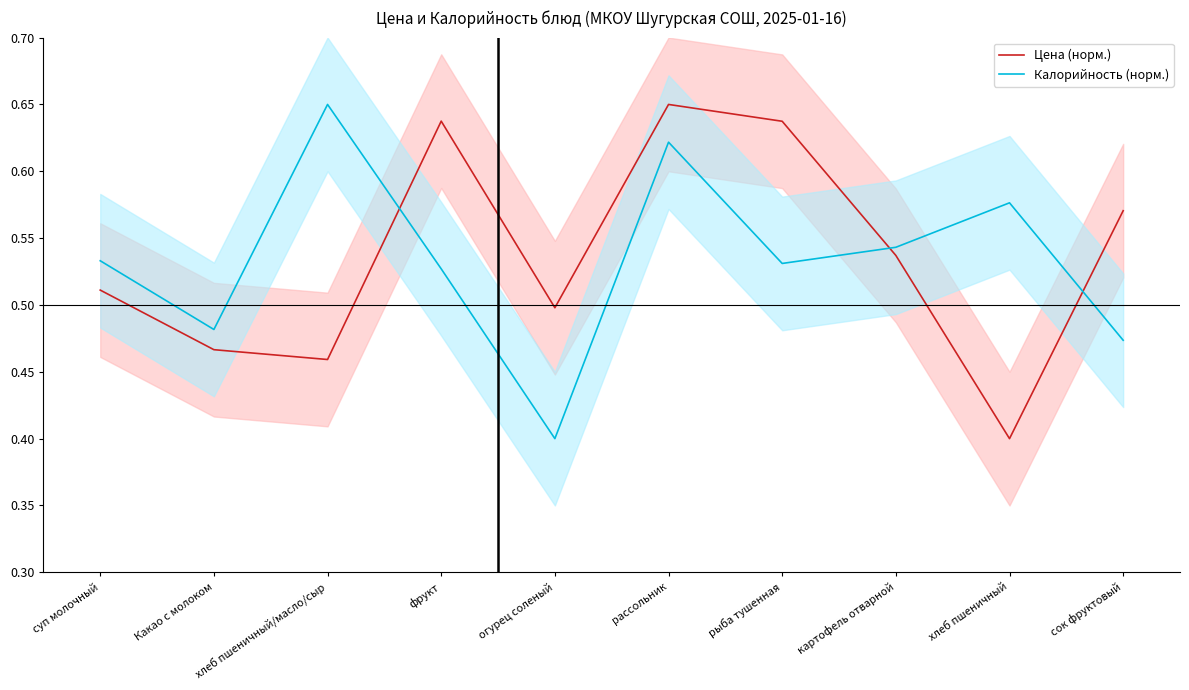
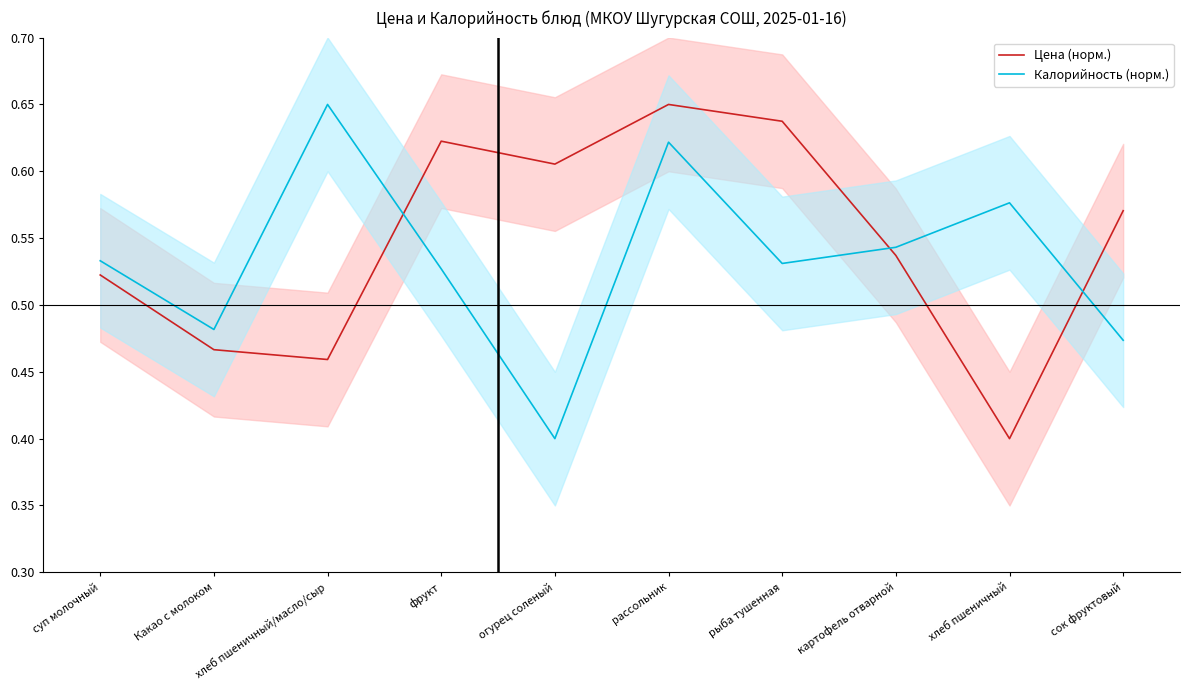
Цена (норм.), суп молочный: 0.511 -> 0.522
Цена (норм.), фрукт: 0.638 -> 0.623
Цена (норм.), огурец соленый: 0.498 -> 0.605
